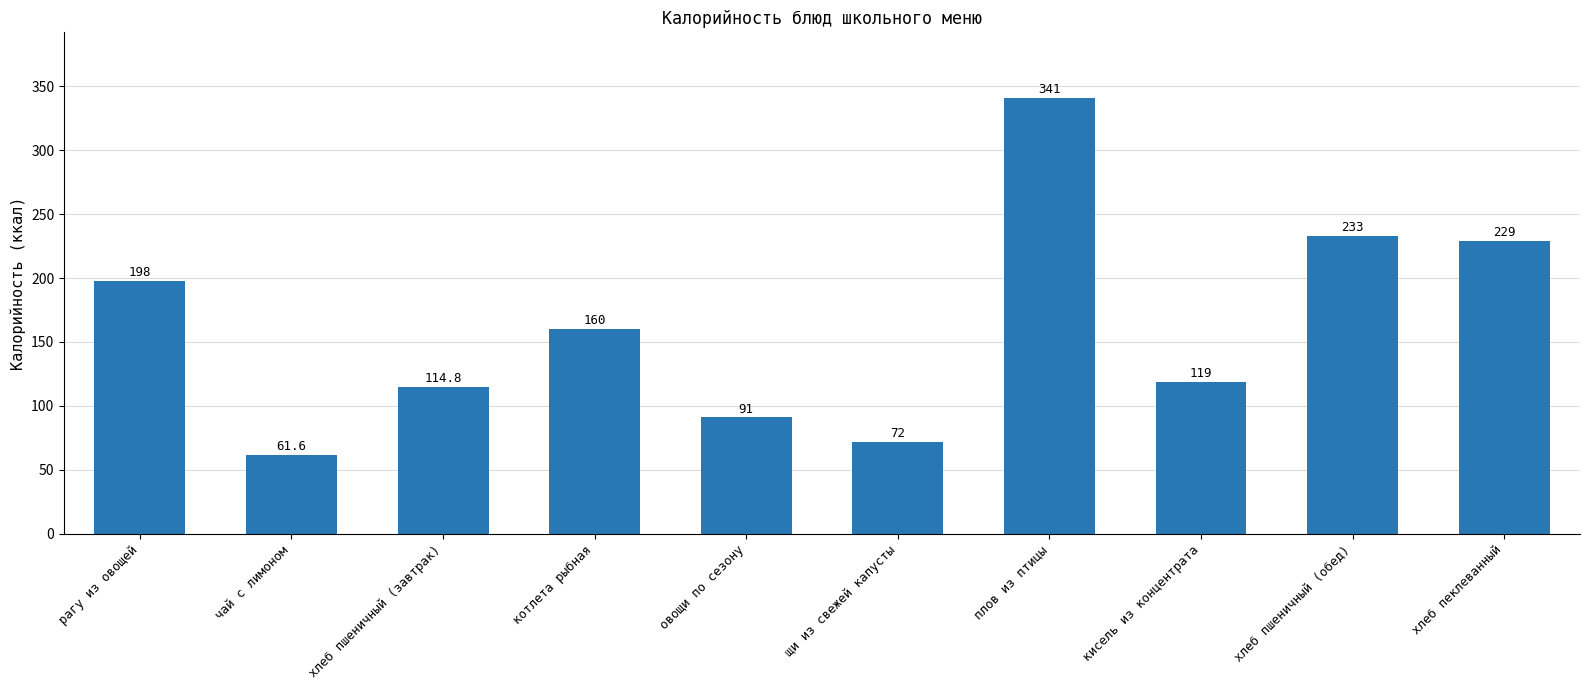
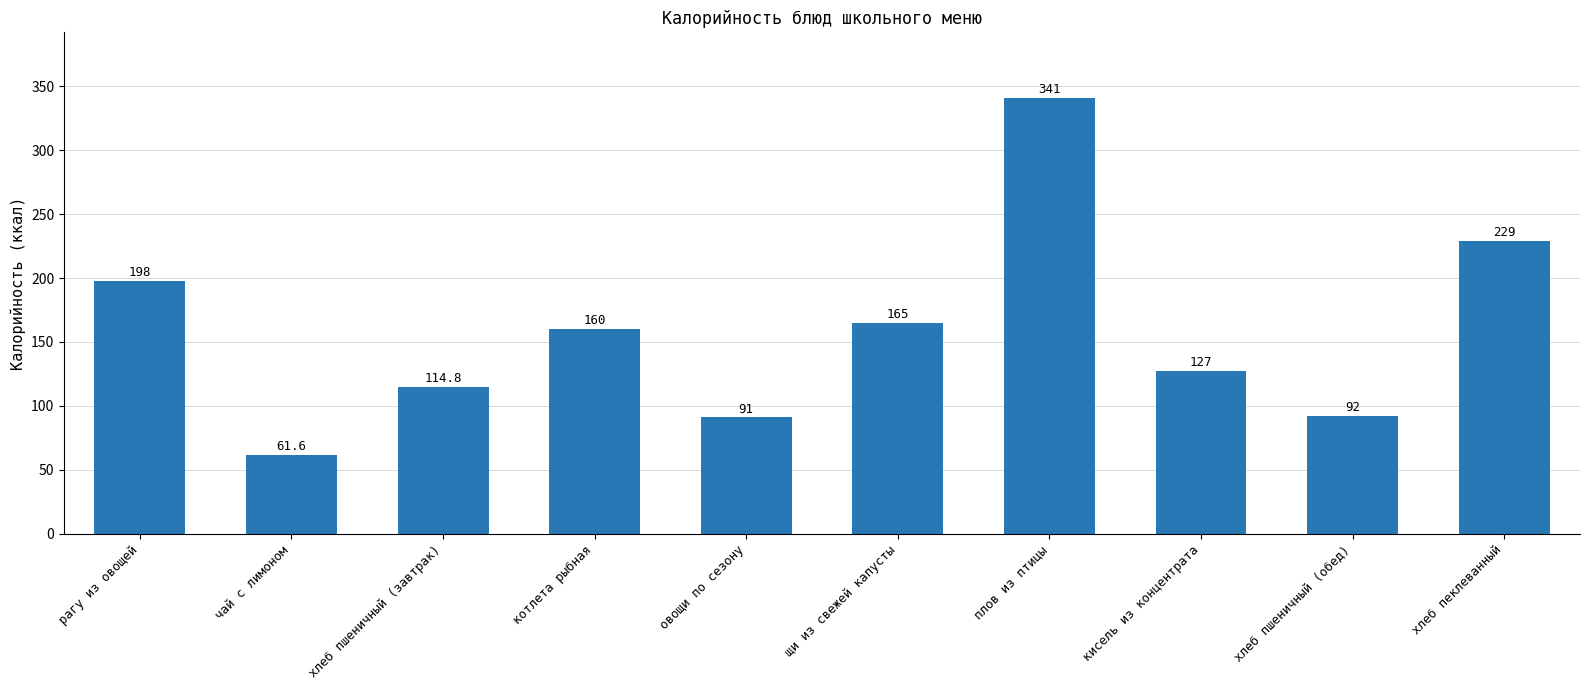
щи из свежей капусты: 72 -> 165
кисель из концентрата: 119 -> 127
хлеб пшеничный (обед): 233 -> 92
